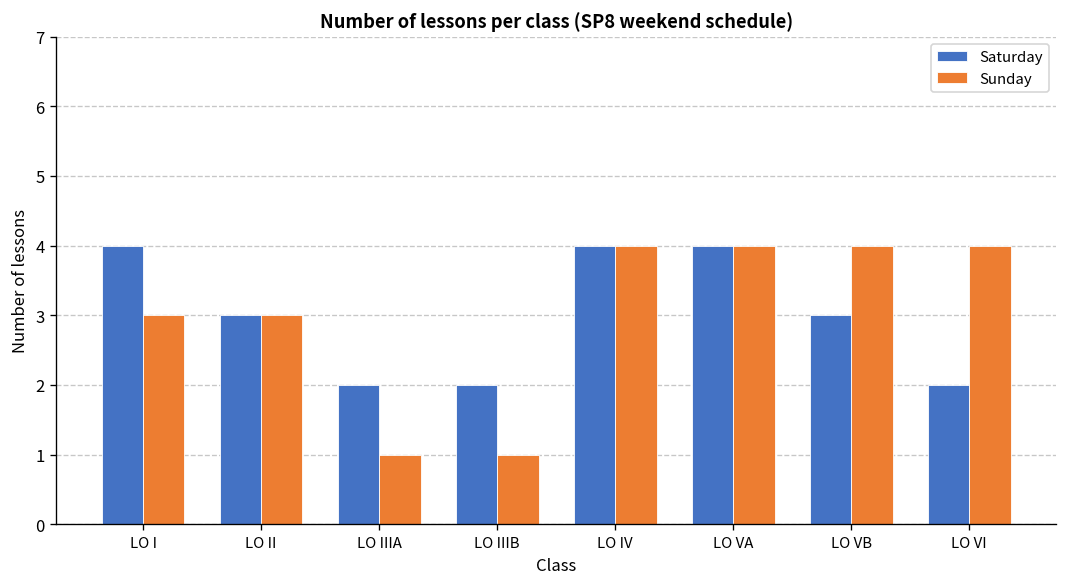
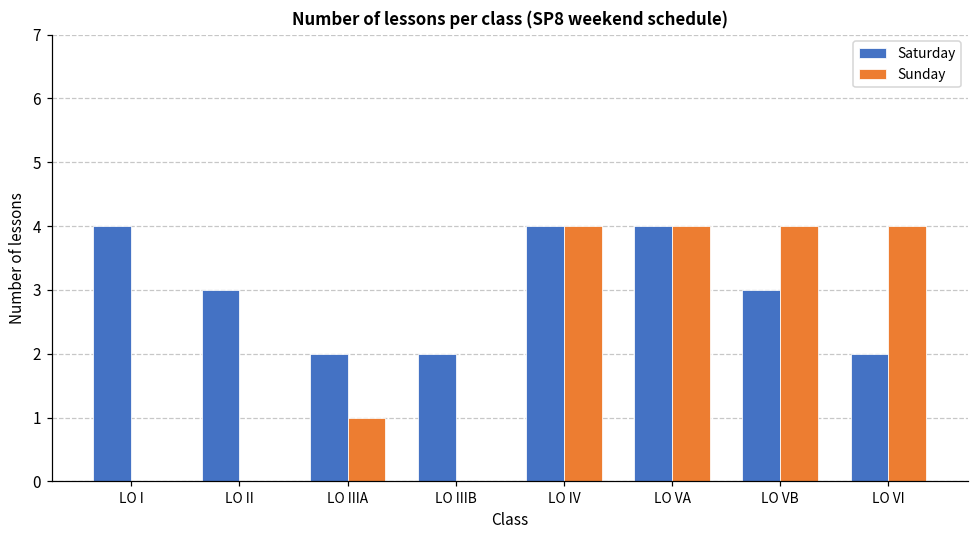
Sunday, LO I: 3 -> 0
Sunday, LO II: 3 -> 0
Sunday, LO IIIB: 1 -> 0
